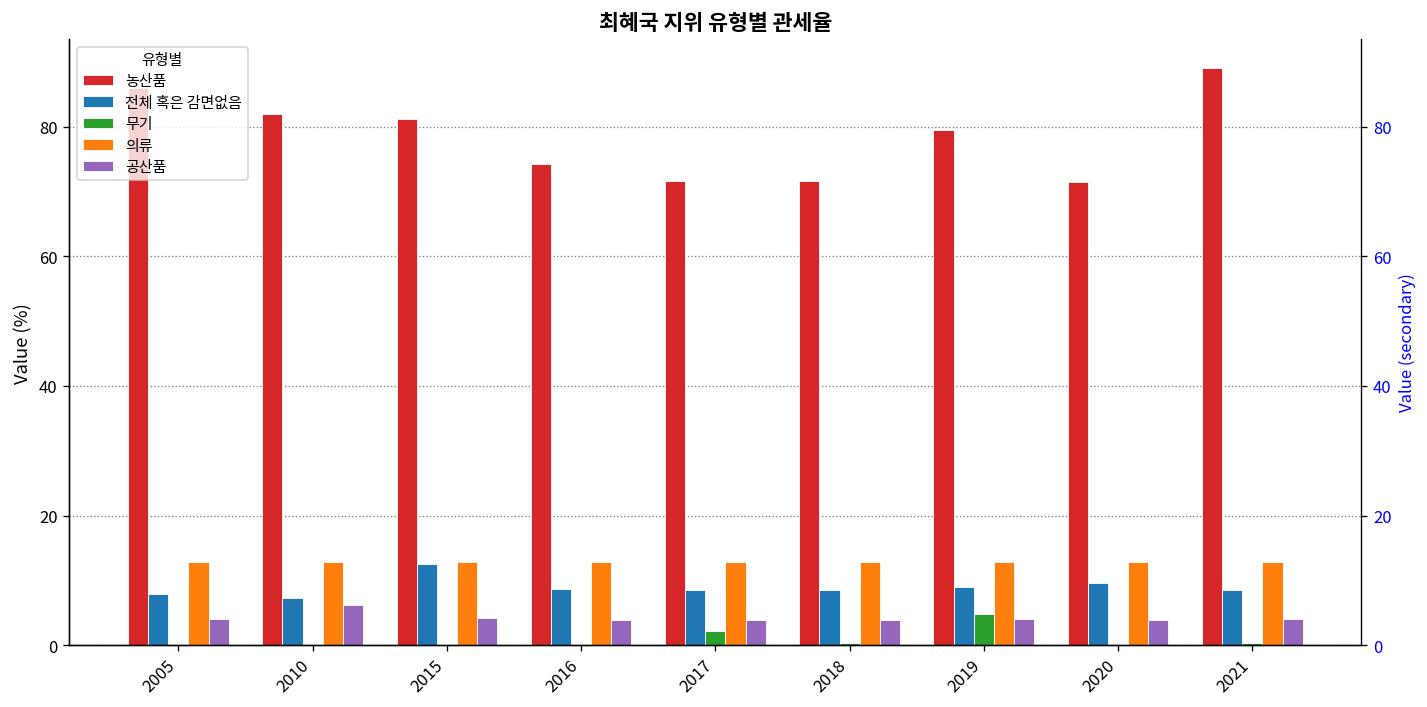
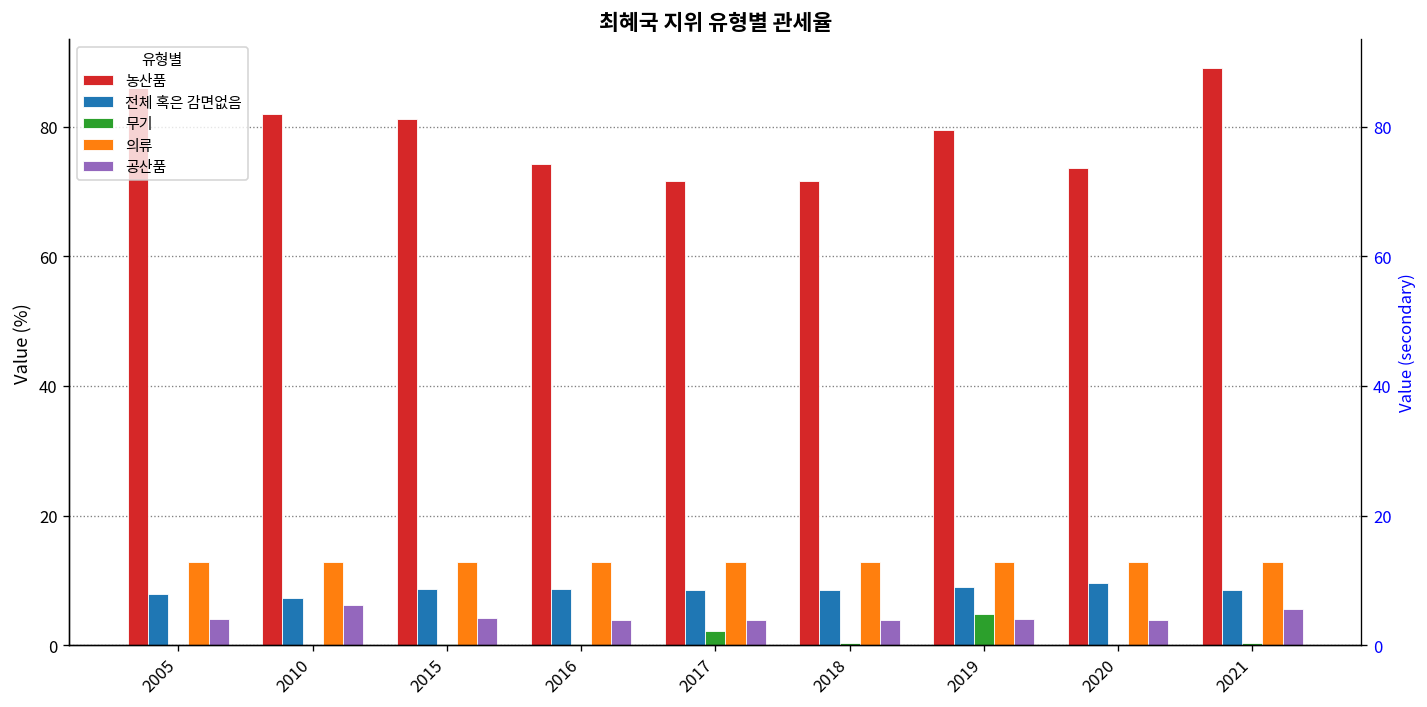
전체 혹은 감면없음, 2015: 12 -> 9
농산품, 2020: 71 -> 74
공산품, 2021: 4 -> 6
